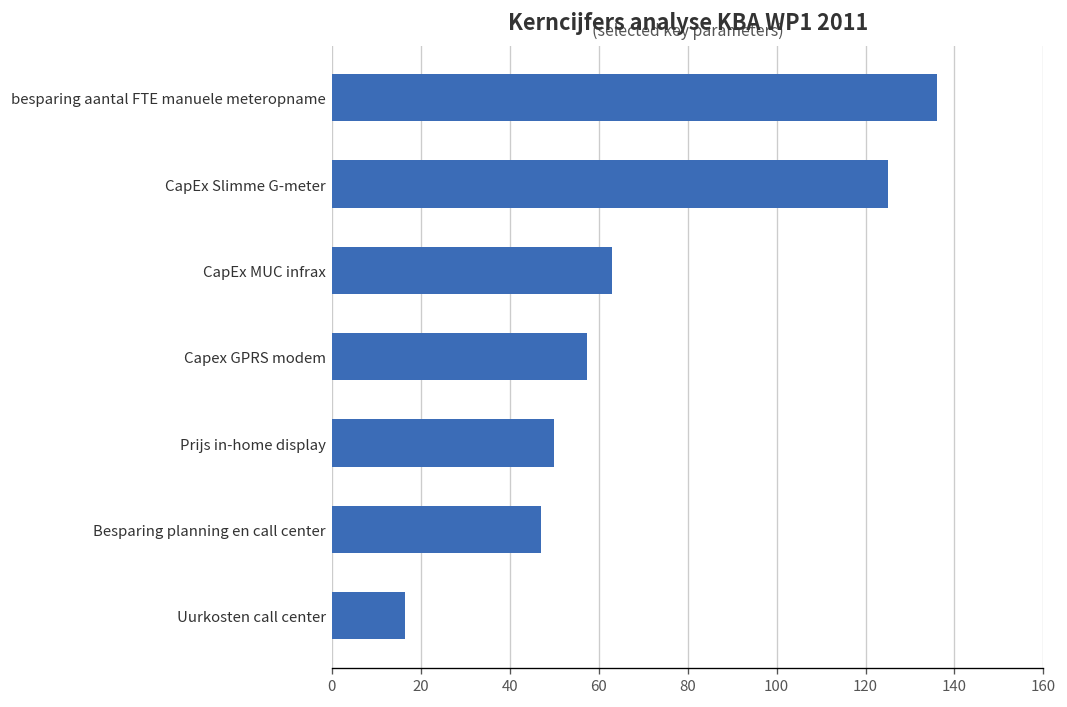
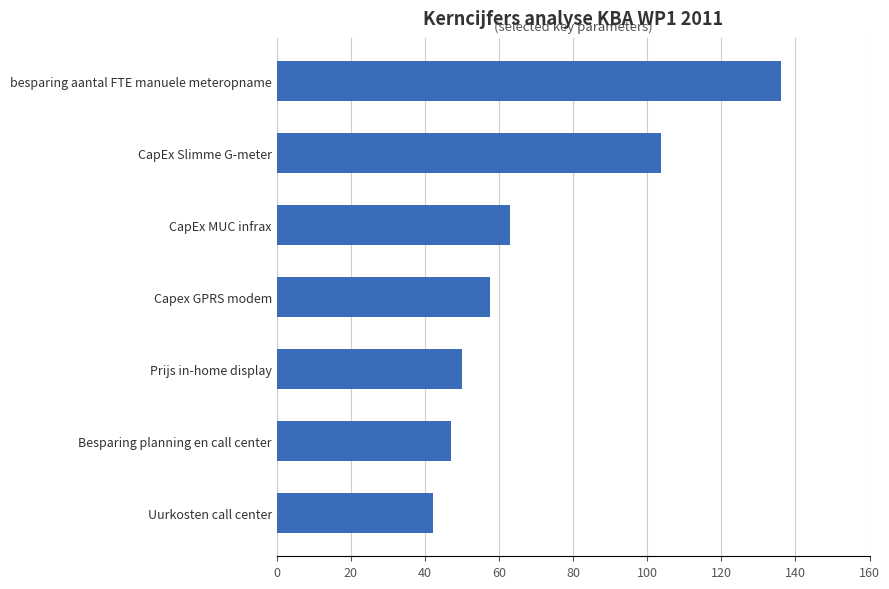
CapEx Slimme G-meter: 125 -> 104
Uurkosten call center: 16 -> 42
